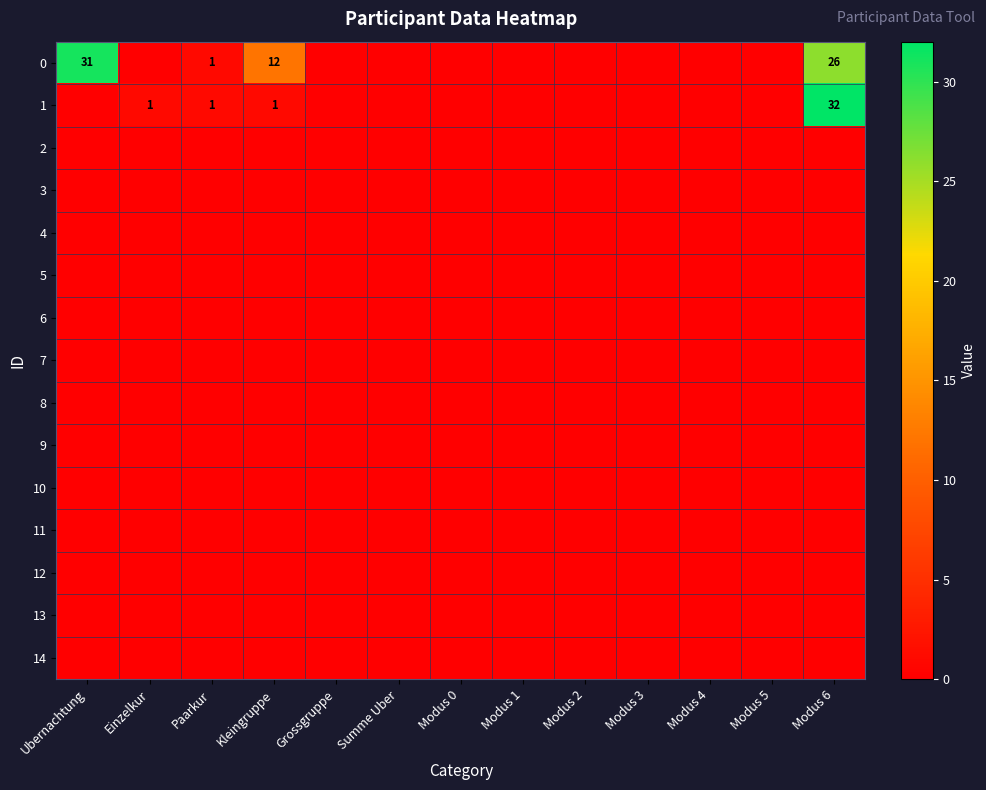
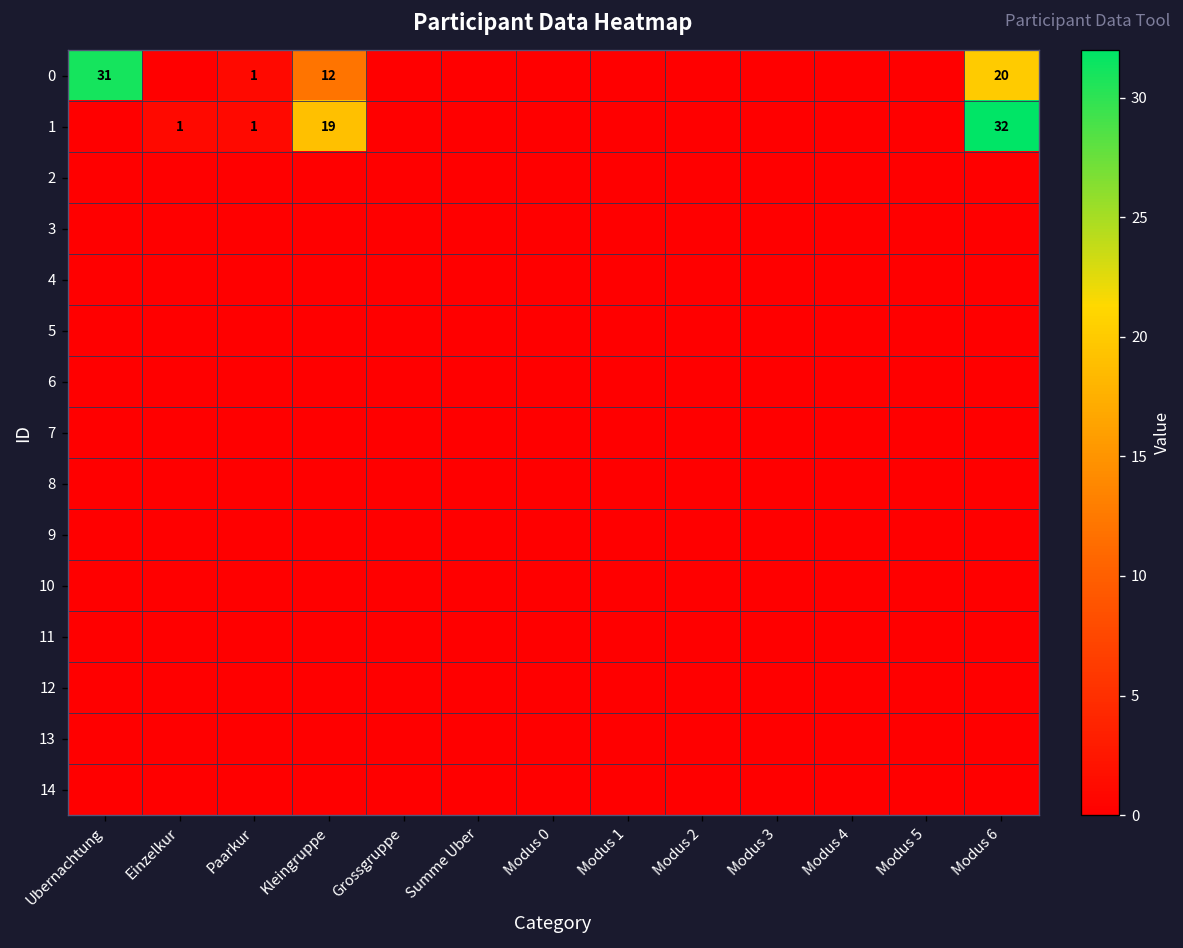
0, Modus 6: 26 -> 20
1, Kleingruppe: 1 -> 19
